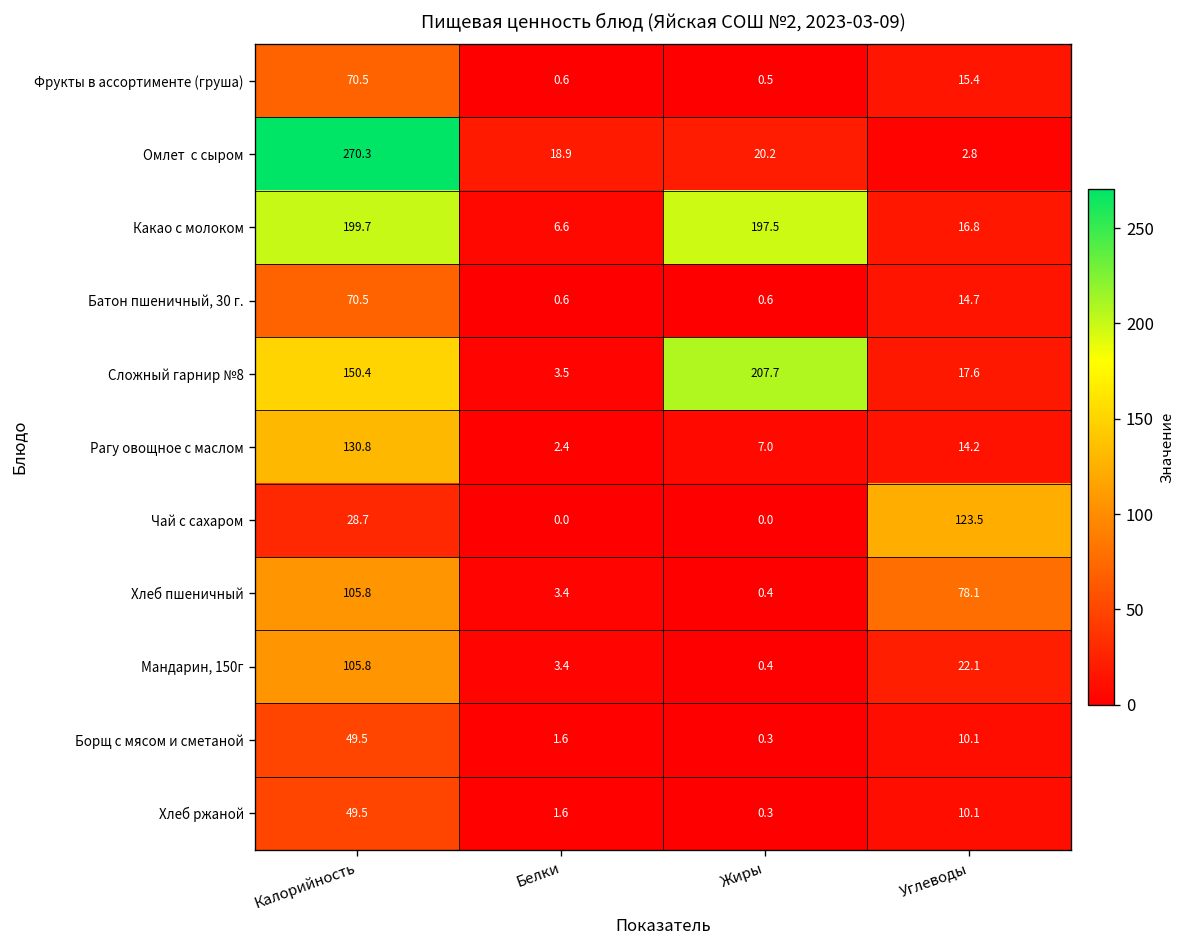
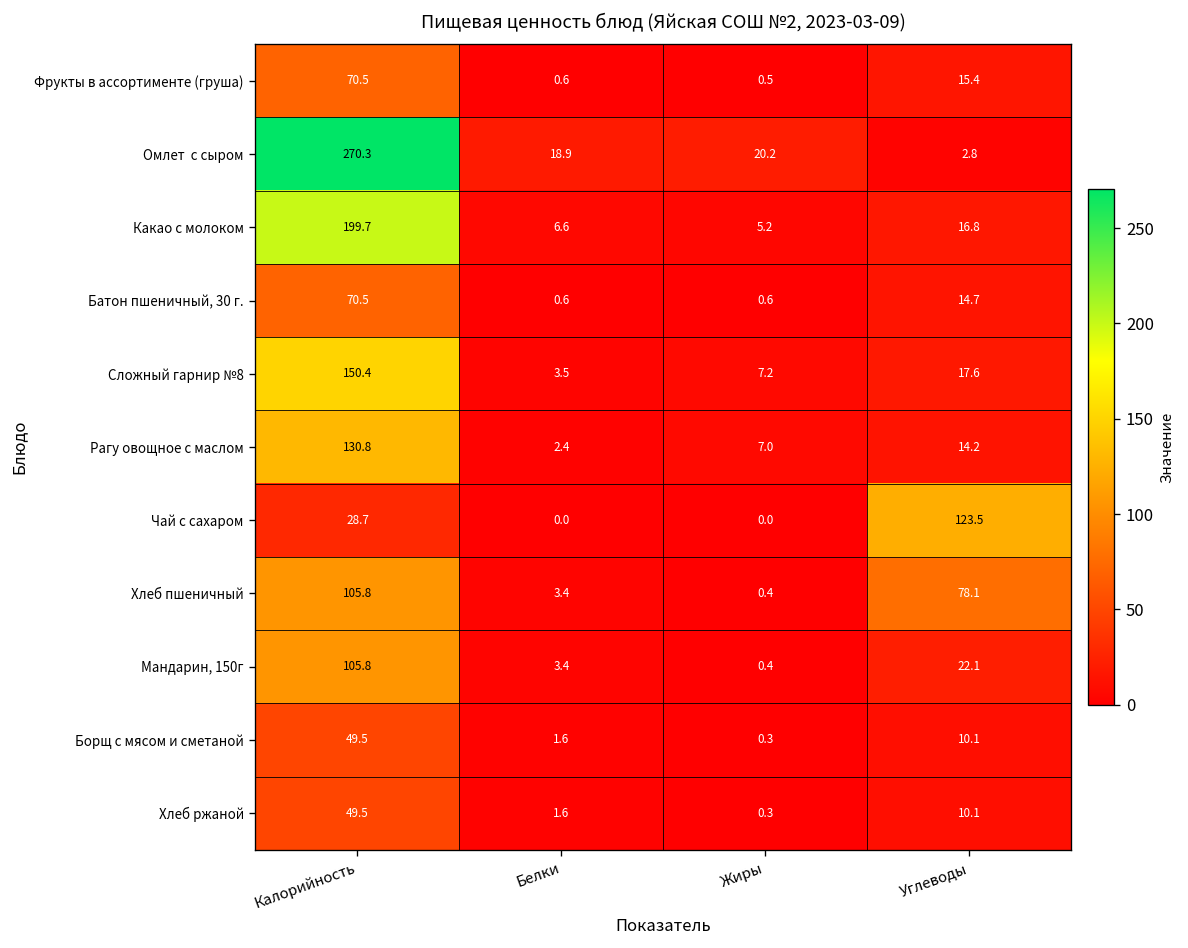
Какао с молоком, Жиры: 197.5 -> 5.2
Сложный гарнир №8, Жиры: 207.7 -> 7.2
